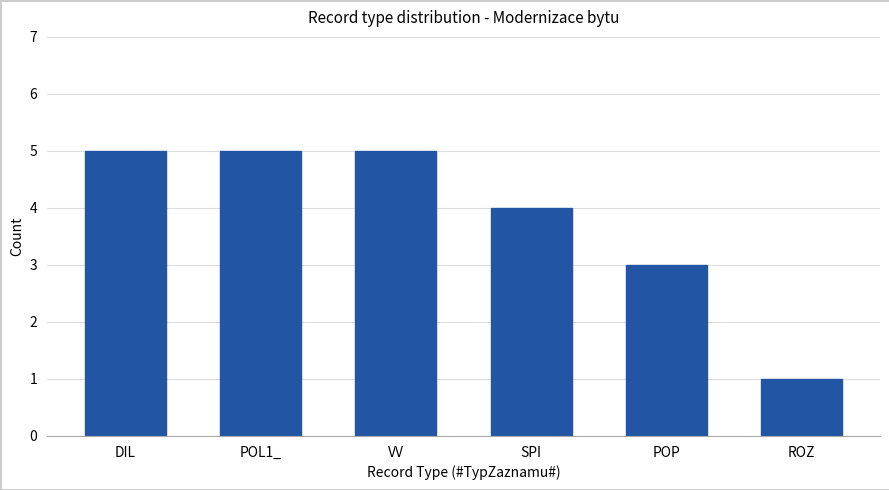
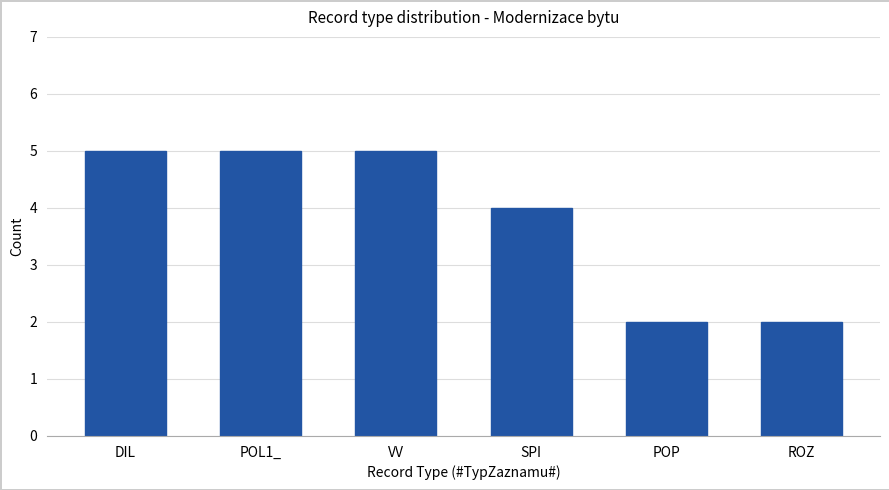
POP: 3 -> 2
ROZ: 1 -> 2
